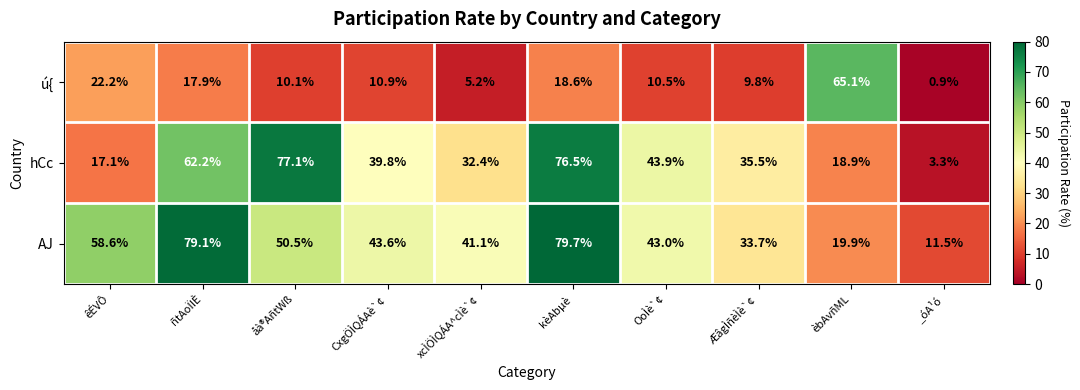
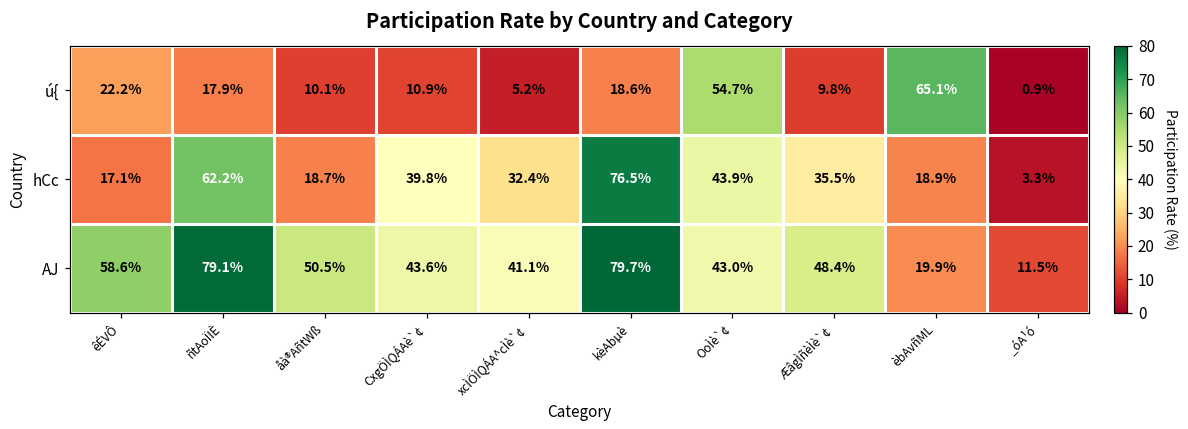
ú{, OoÌè`¢: 10.5% -> 54.7%
hCc, åà®AñtWß: 77.1% -> 18.7%
AJ, ÆâgÌñèÌè`¢: 33.7% -> 48.4%
